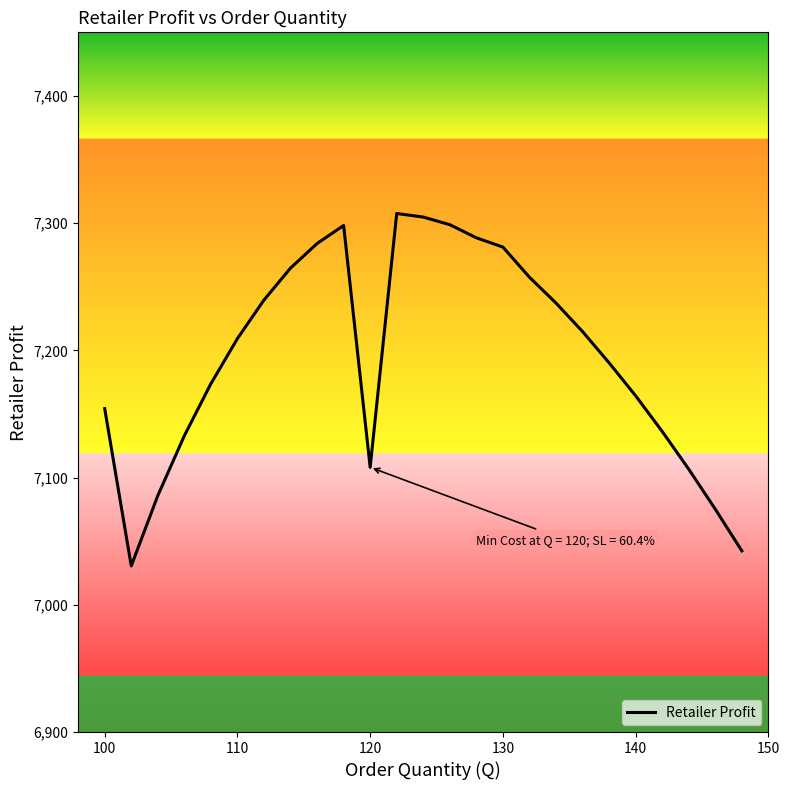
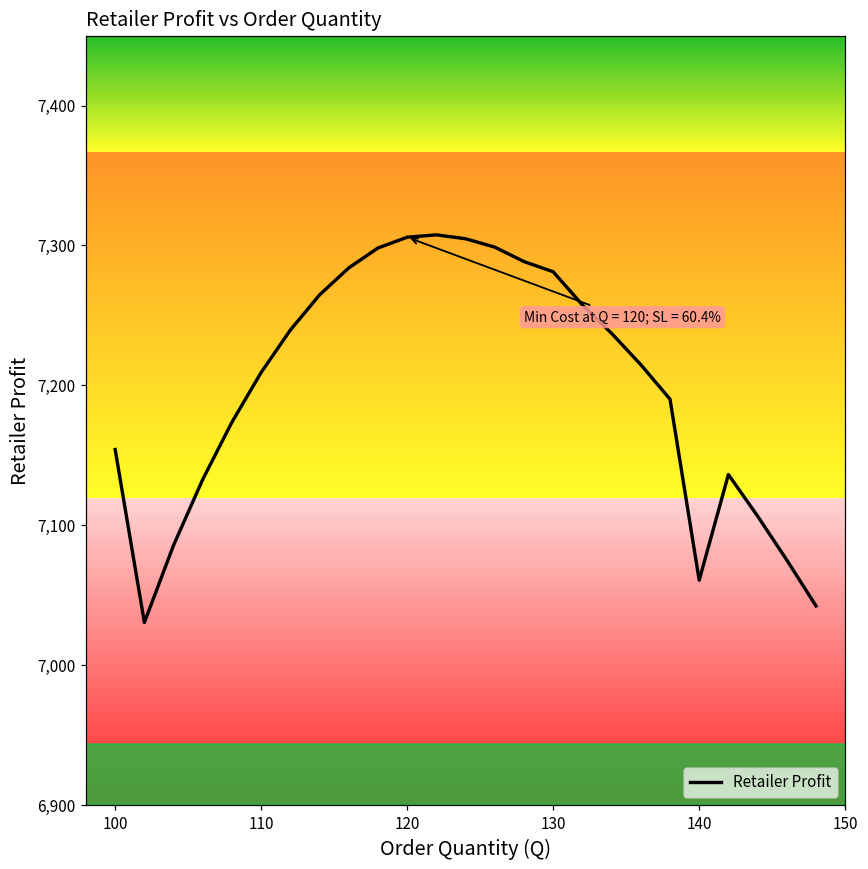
120: 7,108 -> 7,306
140: 7,164 -> 7,061
